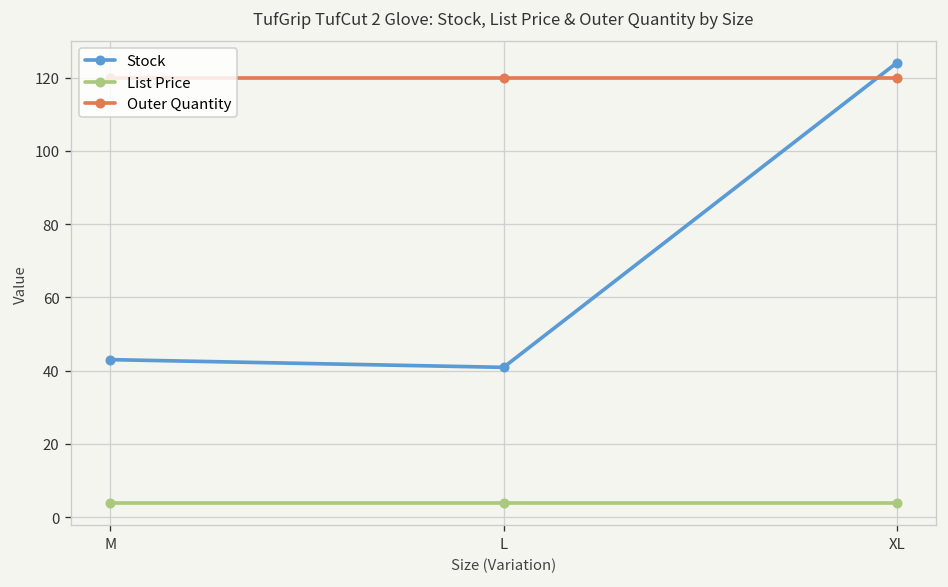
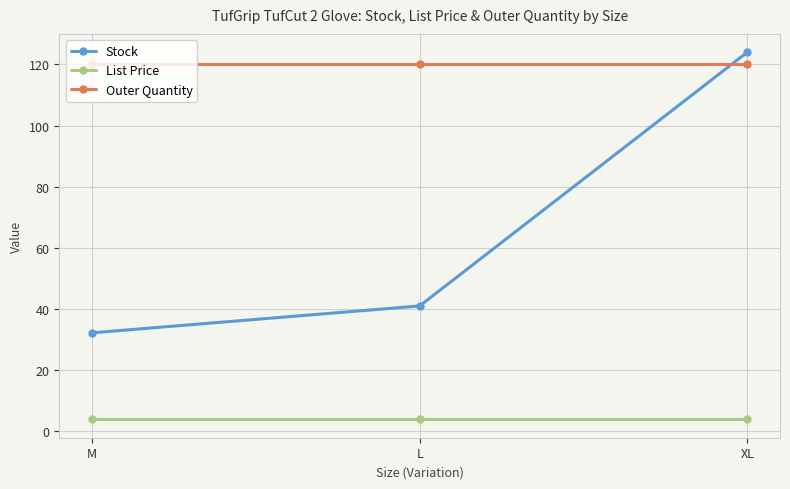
Stock, M: 43 -> 32
